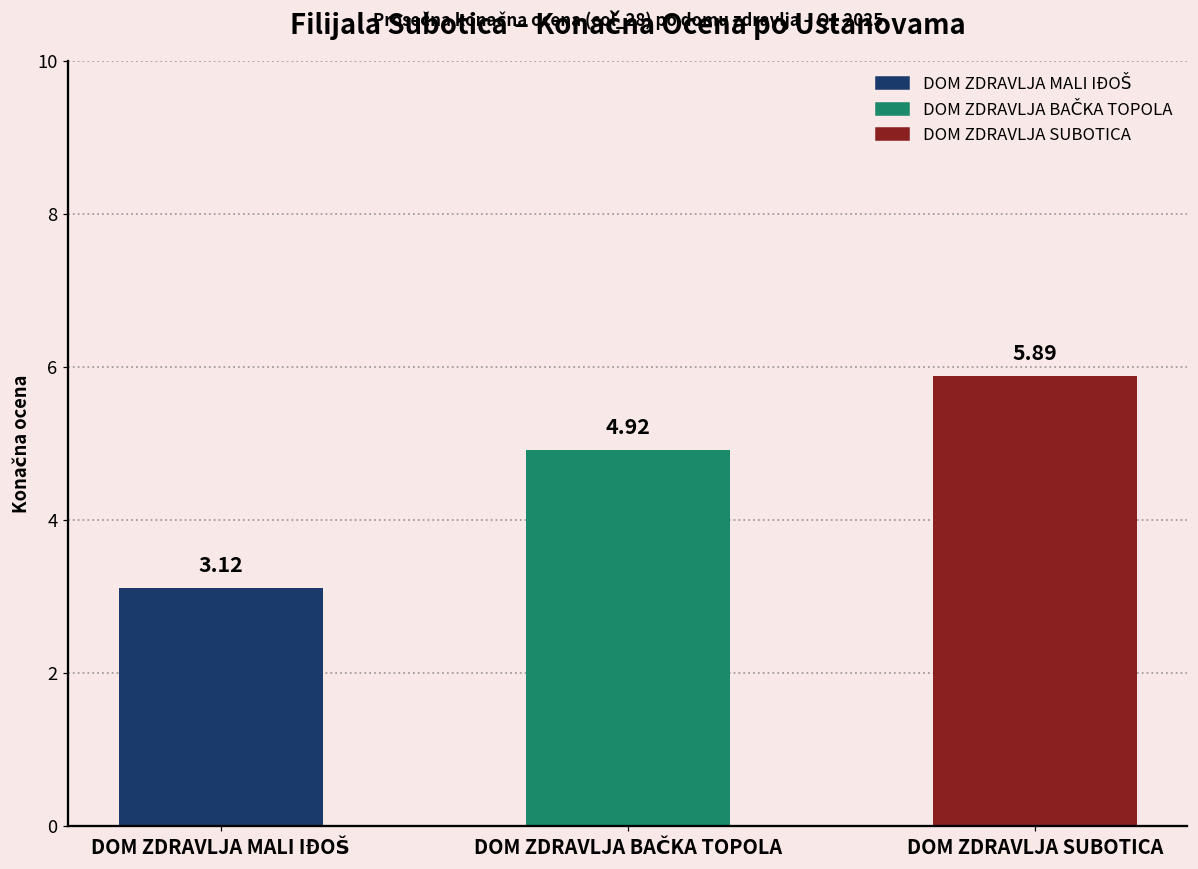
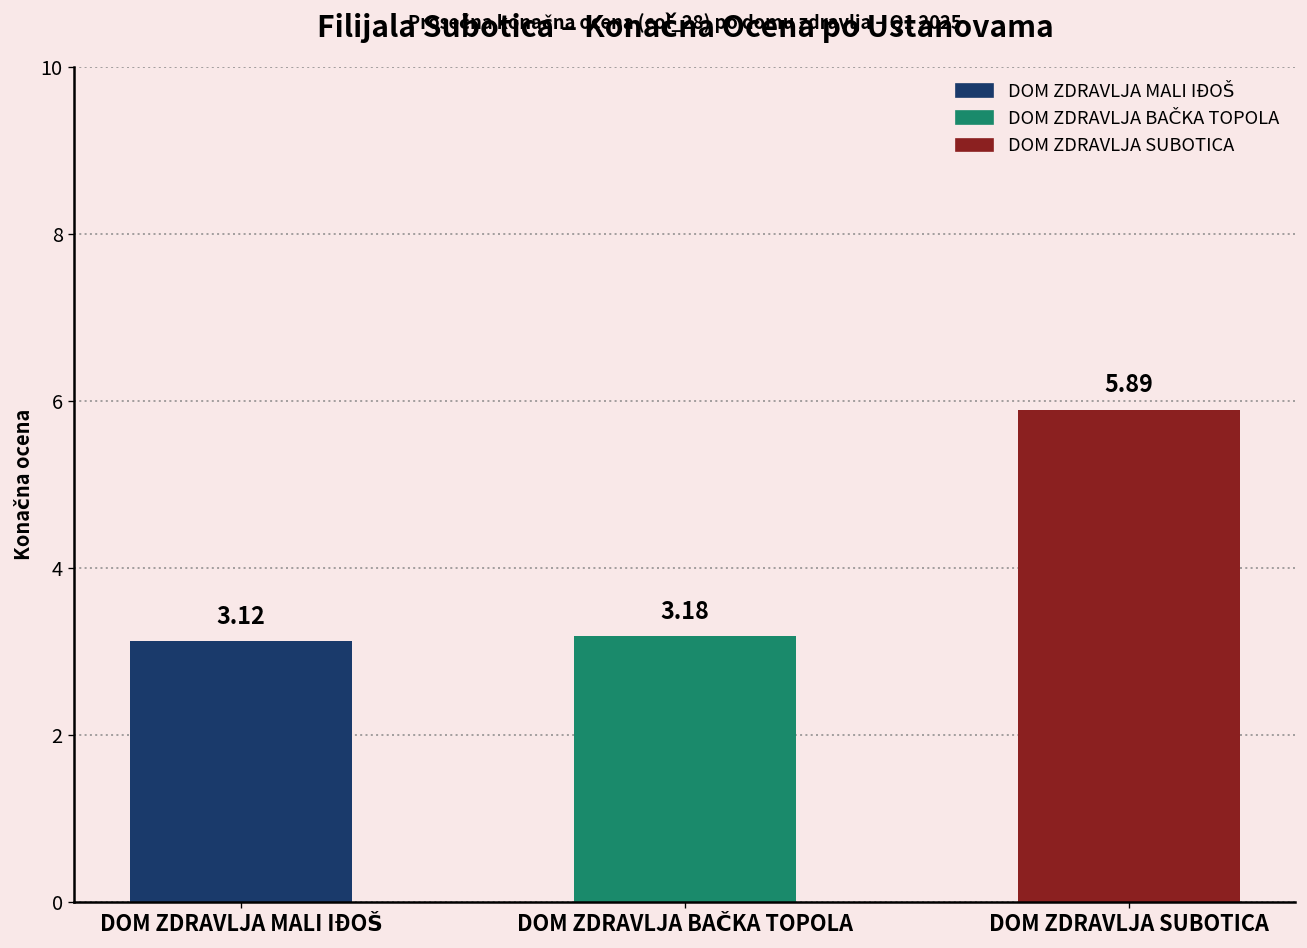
DOM ZDRAVLJA BAČKA TOPOLA: 4.92 -> 3.18
